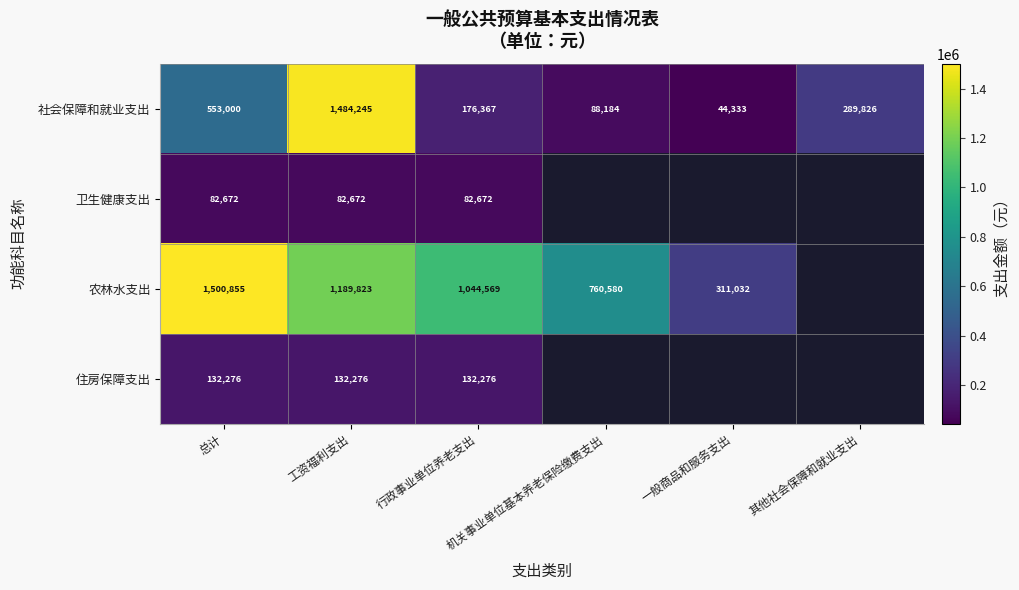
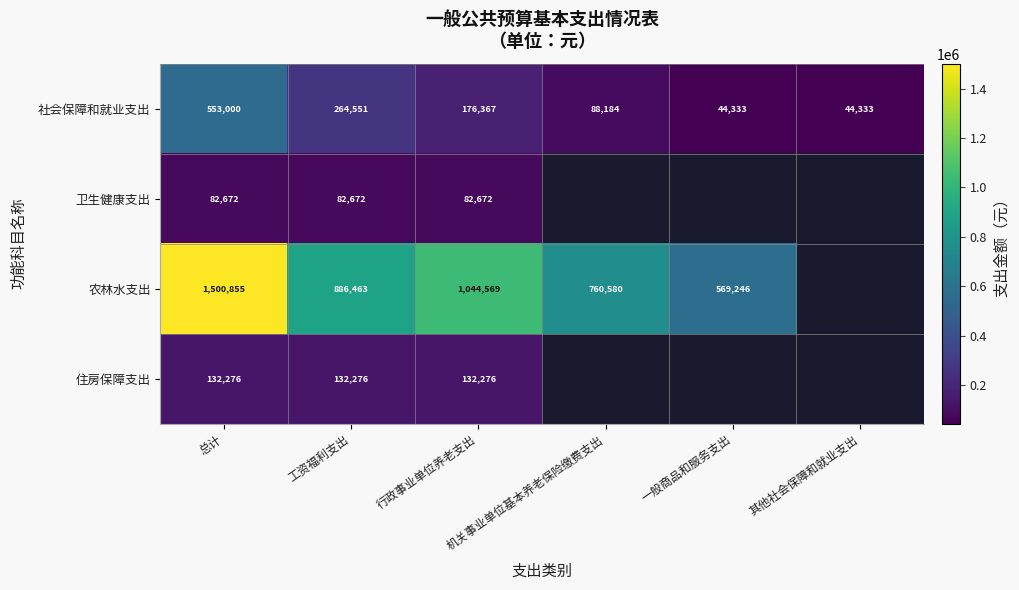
社会保障和就业支出, 工资福利支出: 1,484,245 -> 264,551
社会保障和就业支出, 其他社会保障和就业支出: 289,826 -> 44,333
农林水支出, 工资福利支出: 1,189,823 -> 886,463
农林水支出, 一般商品和服务支出: 311,032 -> 569,246
